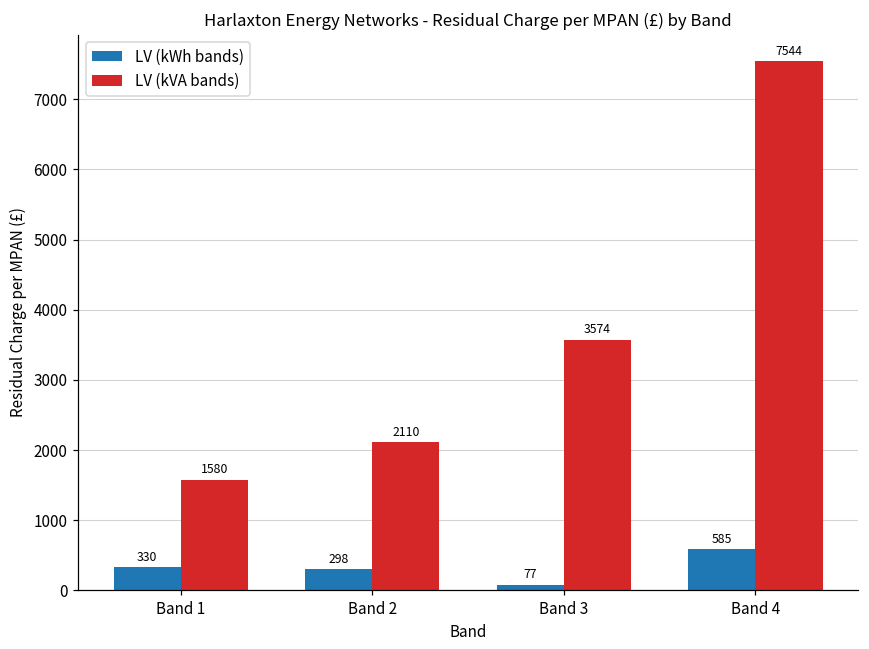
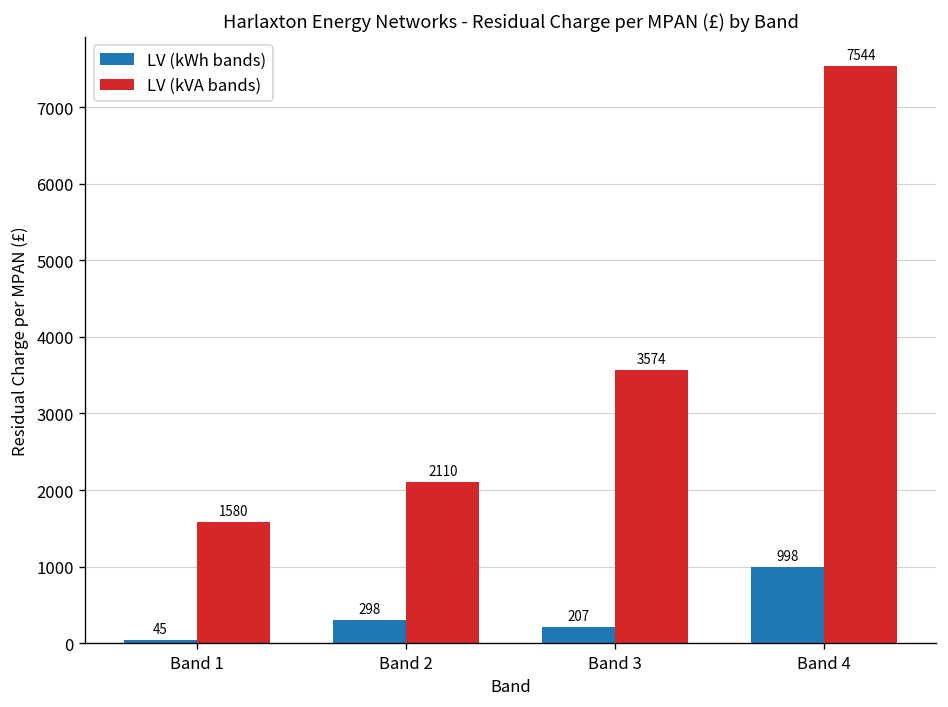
LV (kWh bands), Band 1: 330 -> 45
LV (kWh bands), Band 3: 77 -> 207
LV (kWh bands), Band 4: 585 -> 998
